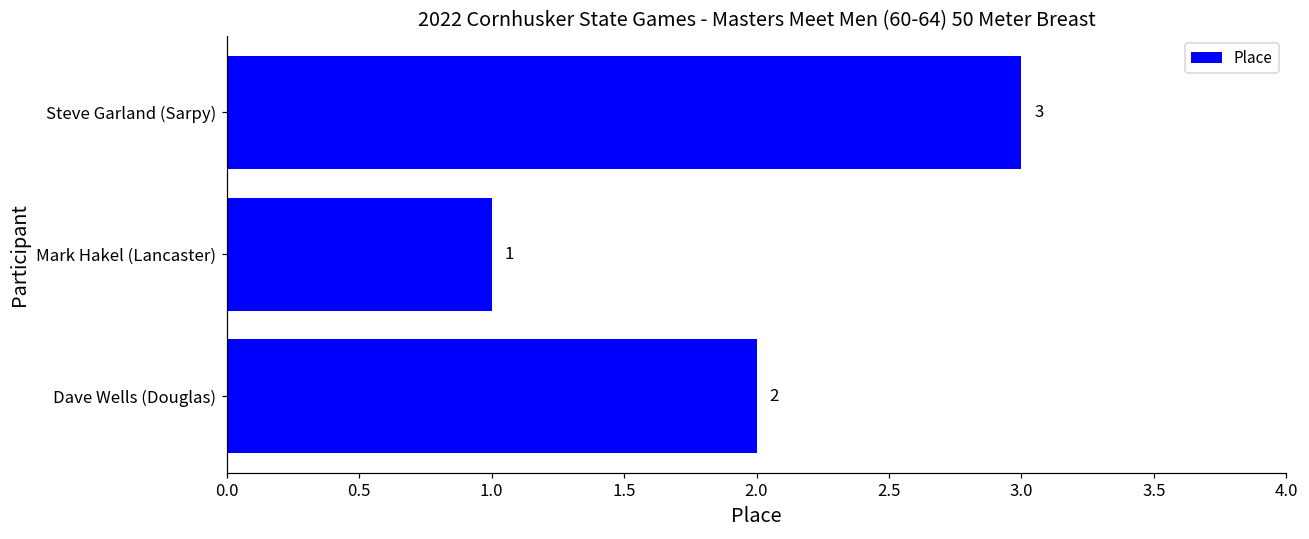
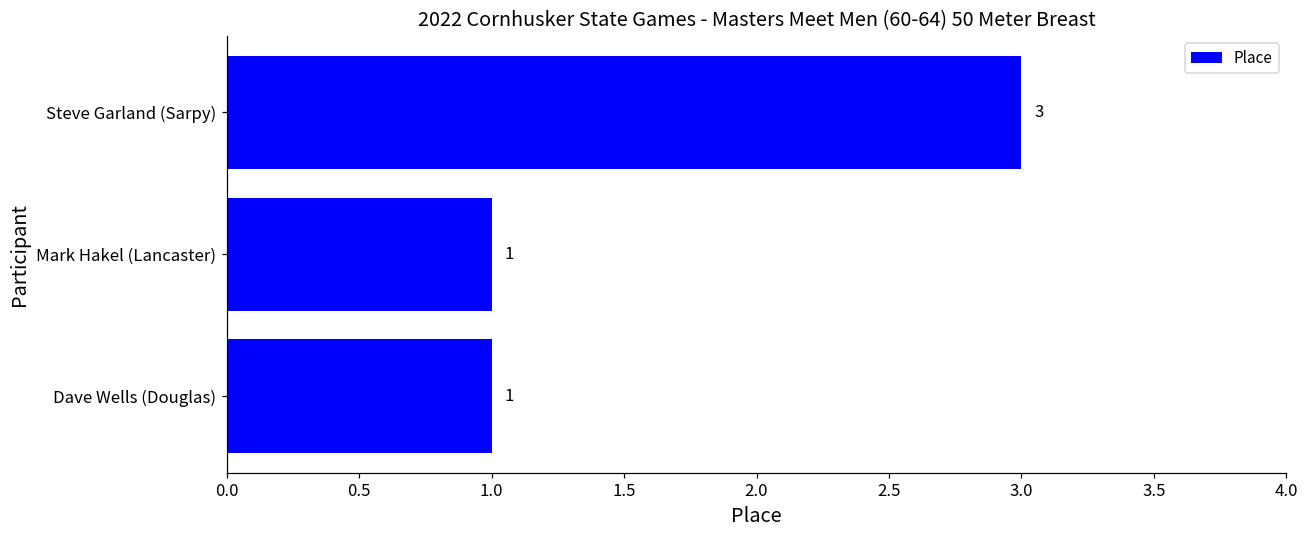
Dave Wells (Douglas): 2 -> 1
